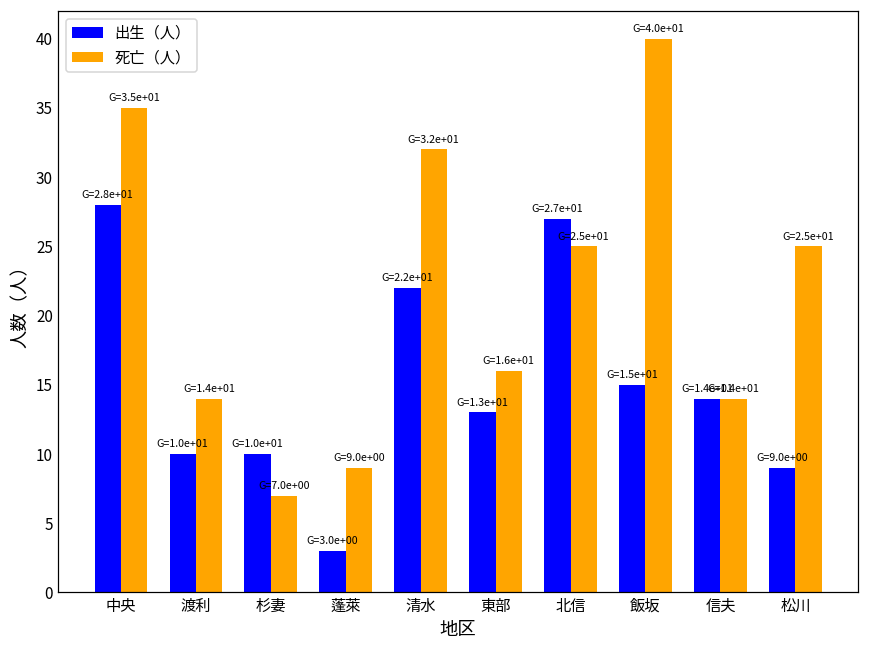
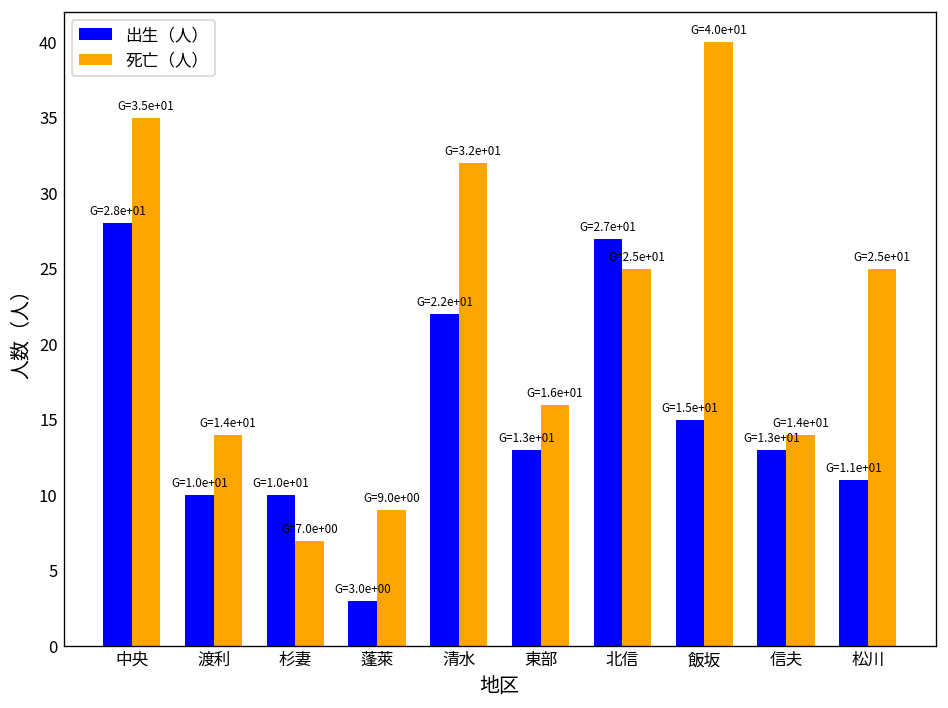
出生（人）, 信夫: 1.4e+01 -> 1.3e+01
出生（人）, 松川: 9.0e+00 -> 1.1e+01
